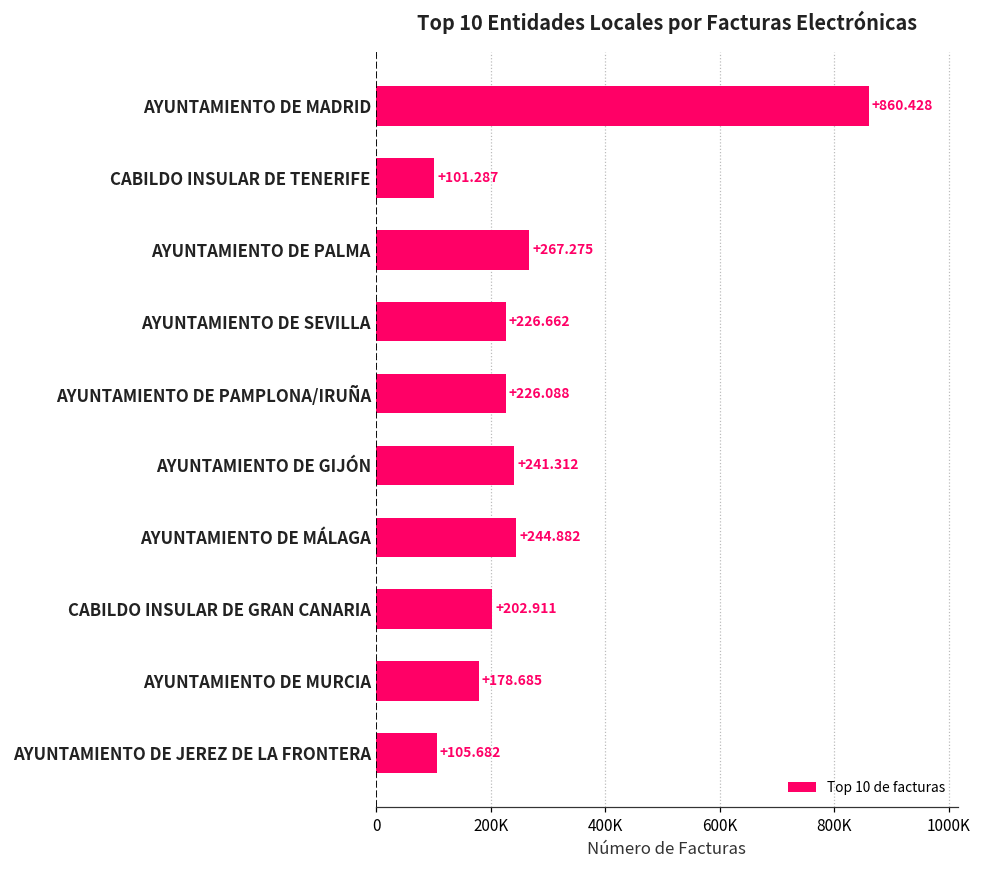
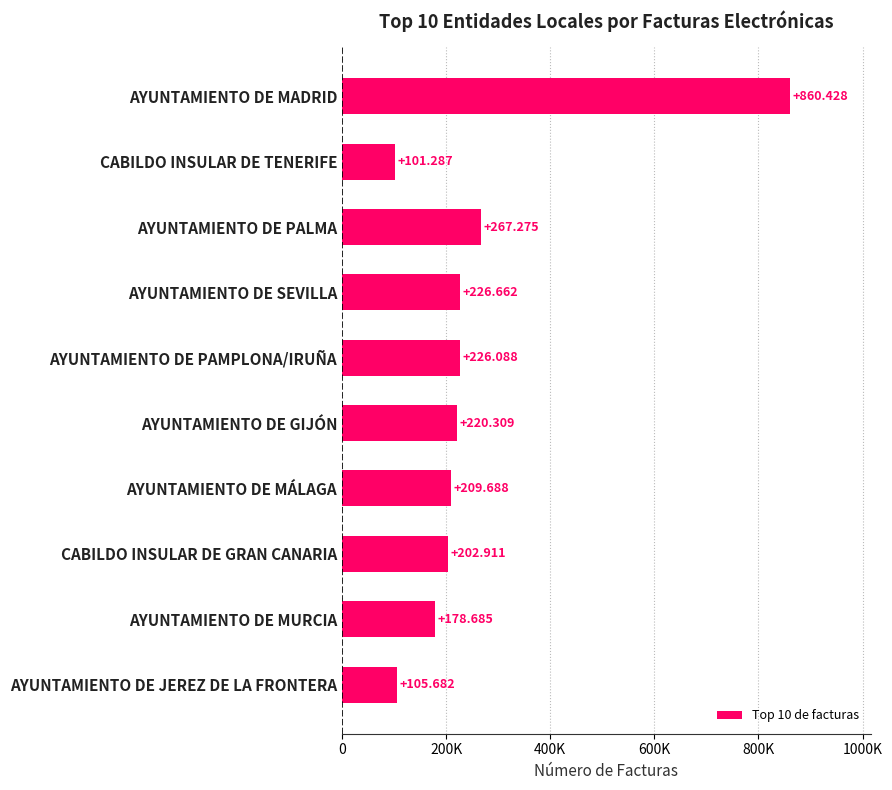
AYUNTAMIENTO DE GIJÓN: +241.312 -> +220.309
AYUNTAMIENTO DE MÁLAGA: +244.882 -> +209.688
